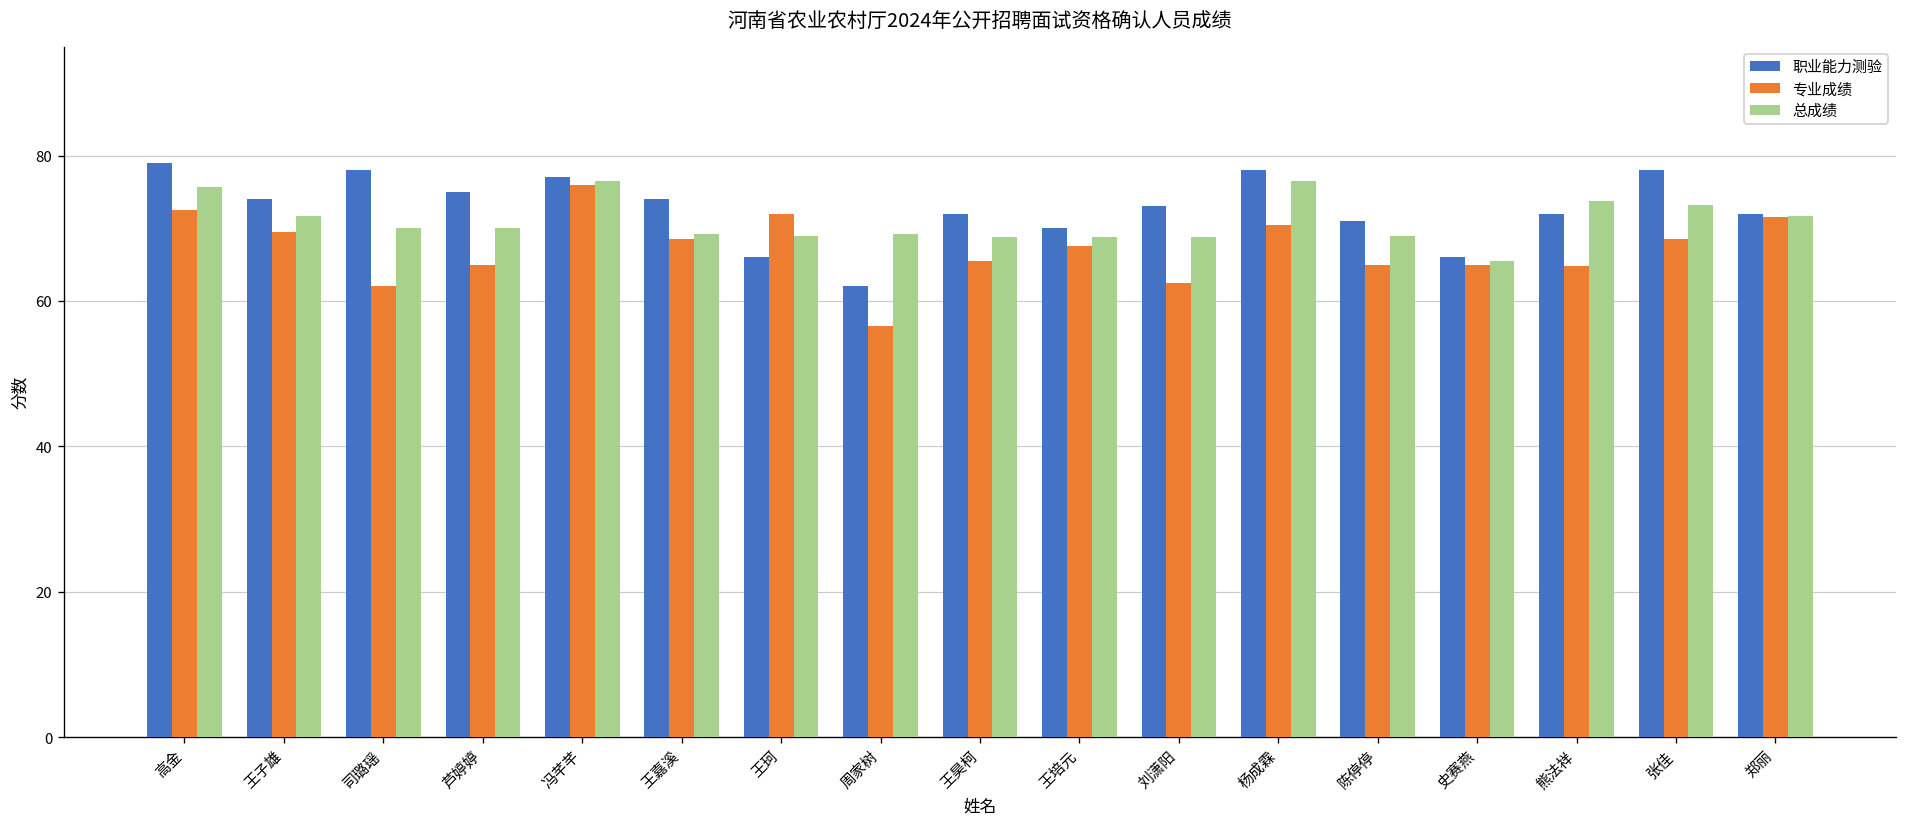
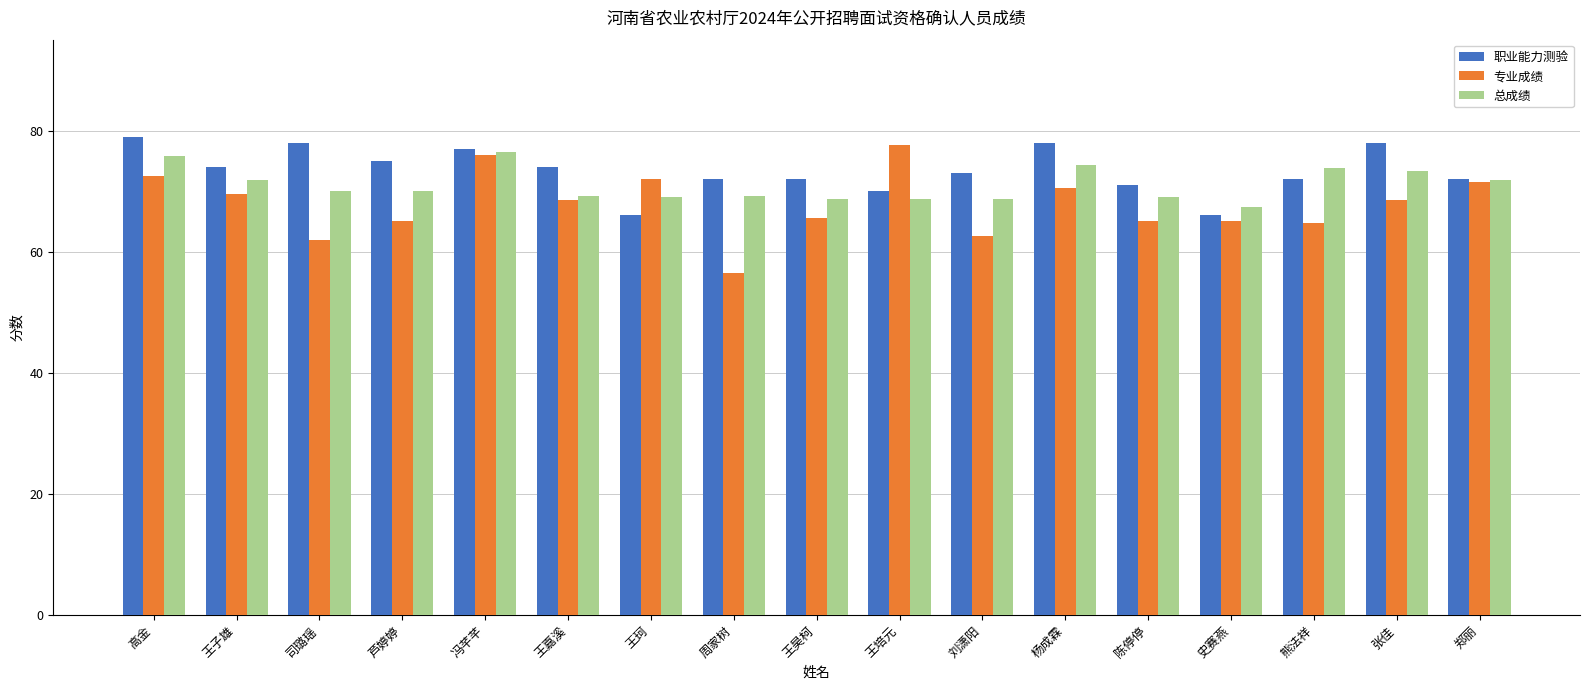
职业能力测验, 周家树: 62 -> 72
专业成绩, 王培元: 68 -> 78
总成绩, 杨成霖: 77 -> 74
总成绩, 史赛燕: 66 -> 67
